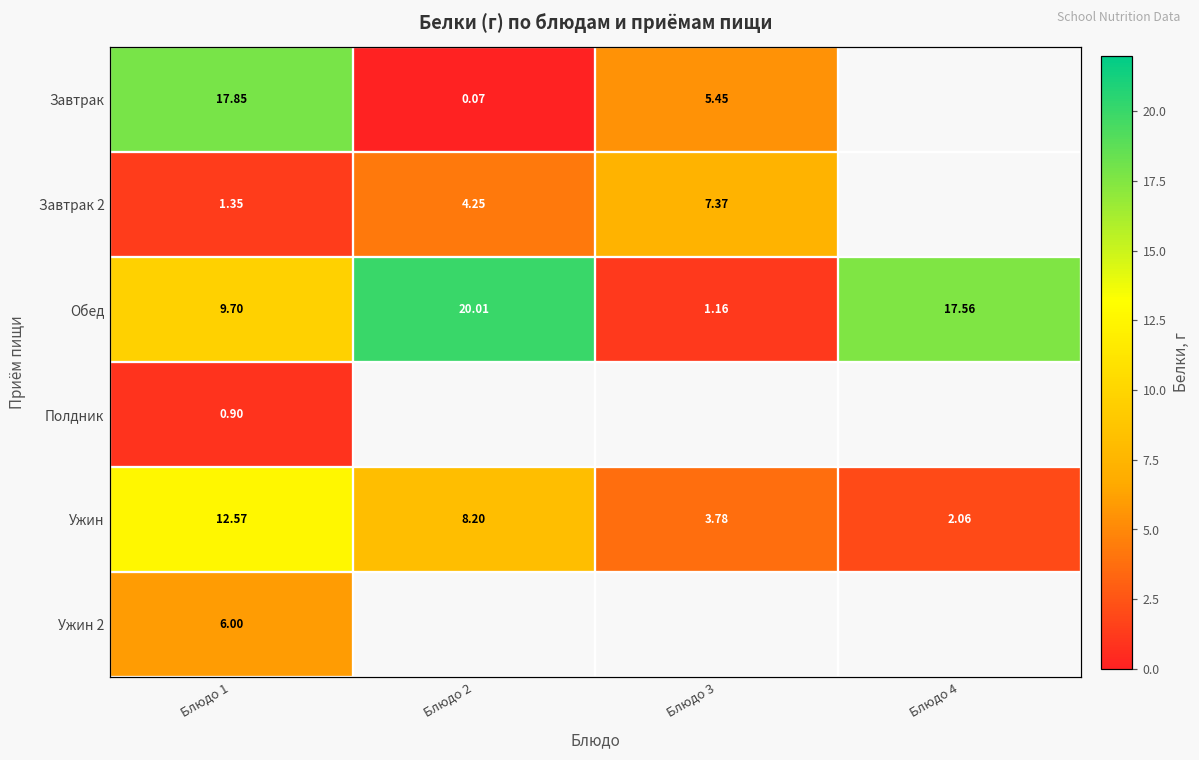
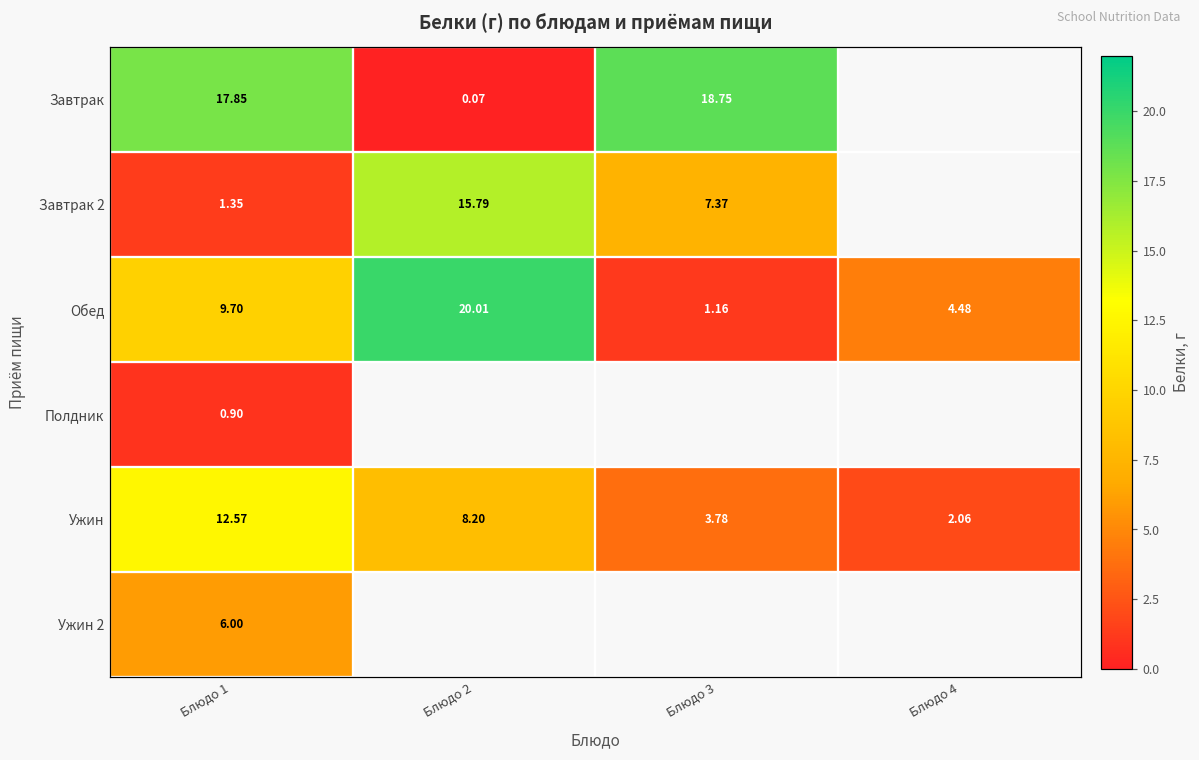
Завтрак, Блюдо 3: 5.45 -> 18.75
Завтрак 2, Блюдо 2: 4.25 -> 15.79
Обед, Блюдо 4: 17.56 -> 4.48
